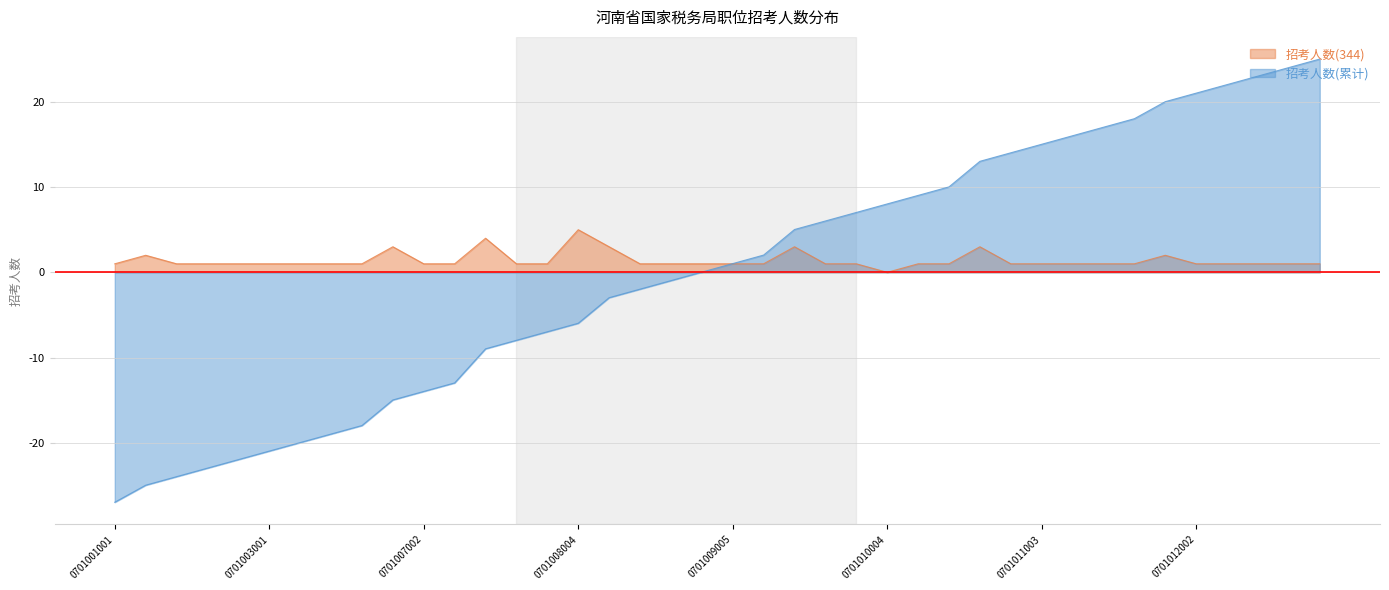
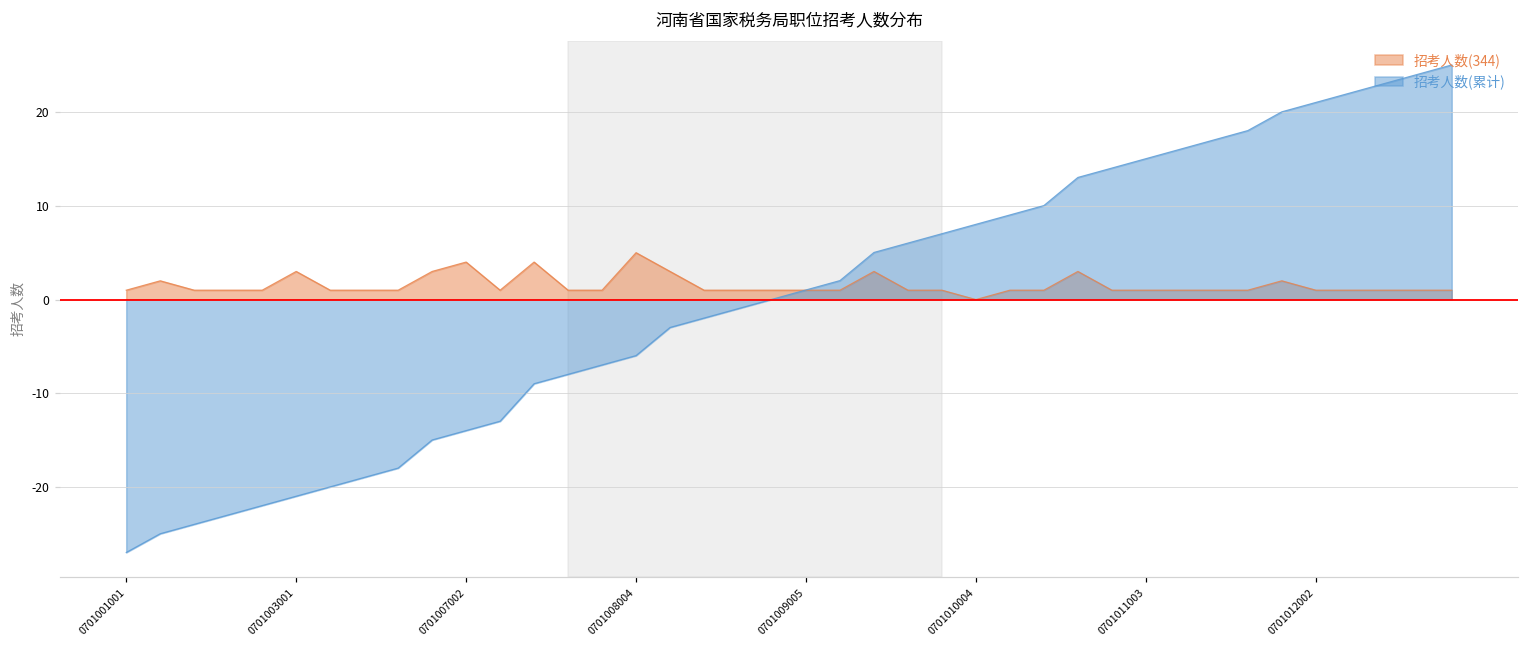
招考人数(344), 0701003001: 1 -> 3
招考人数(344), 0701007002: 1 -> 4
